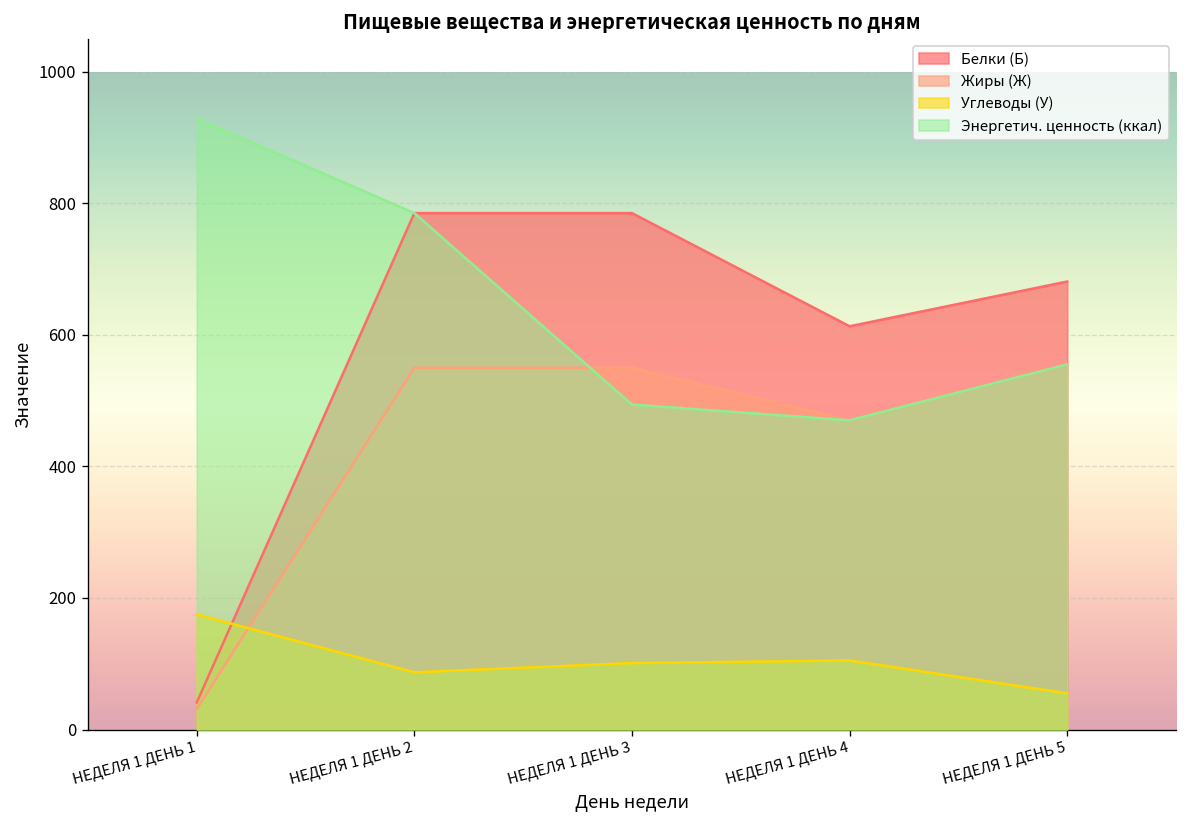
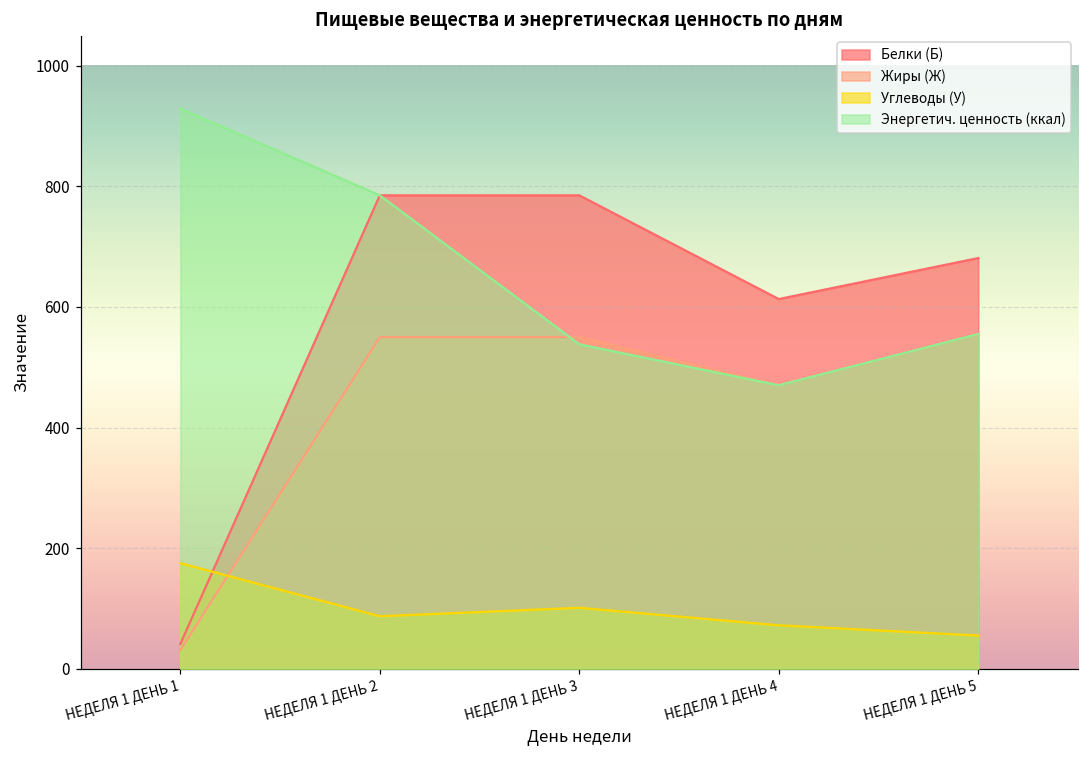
Энергетич. ценность (ккал), НЕДЕЛЯ 1 ДЕНЬ 3: 490 -> 540
Углеводы (У), НЕДЕЛЯ 1 ДЕНЬ 4: 110 -> 70
